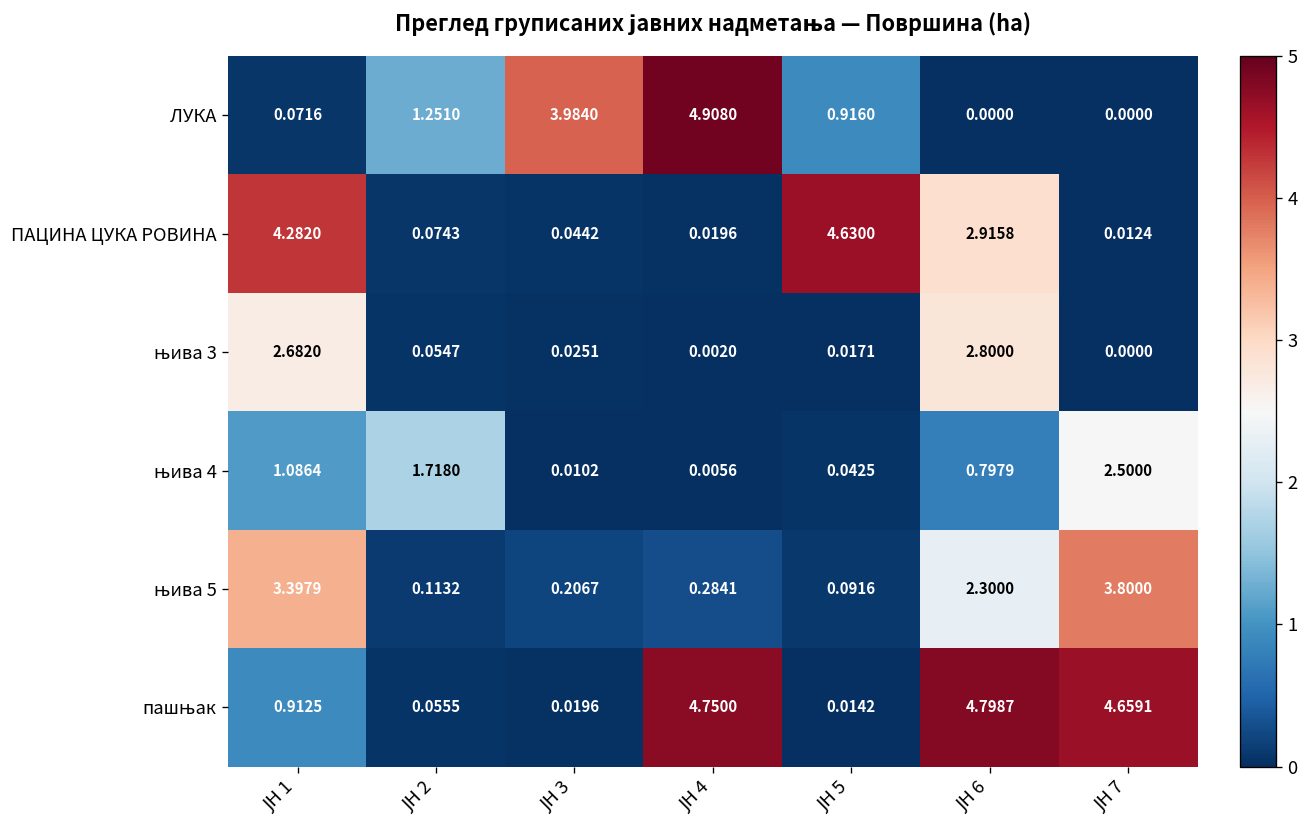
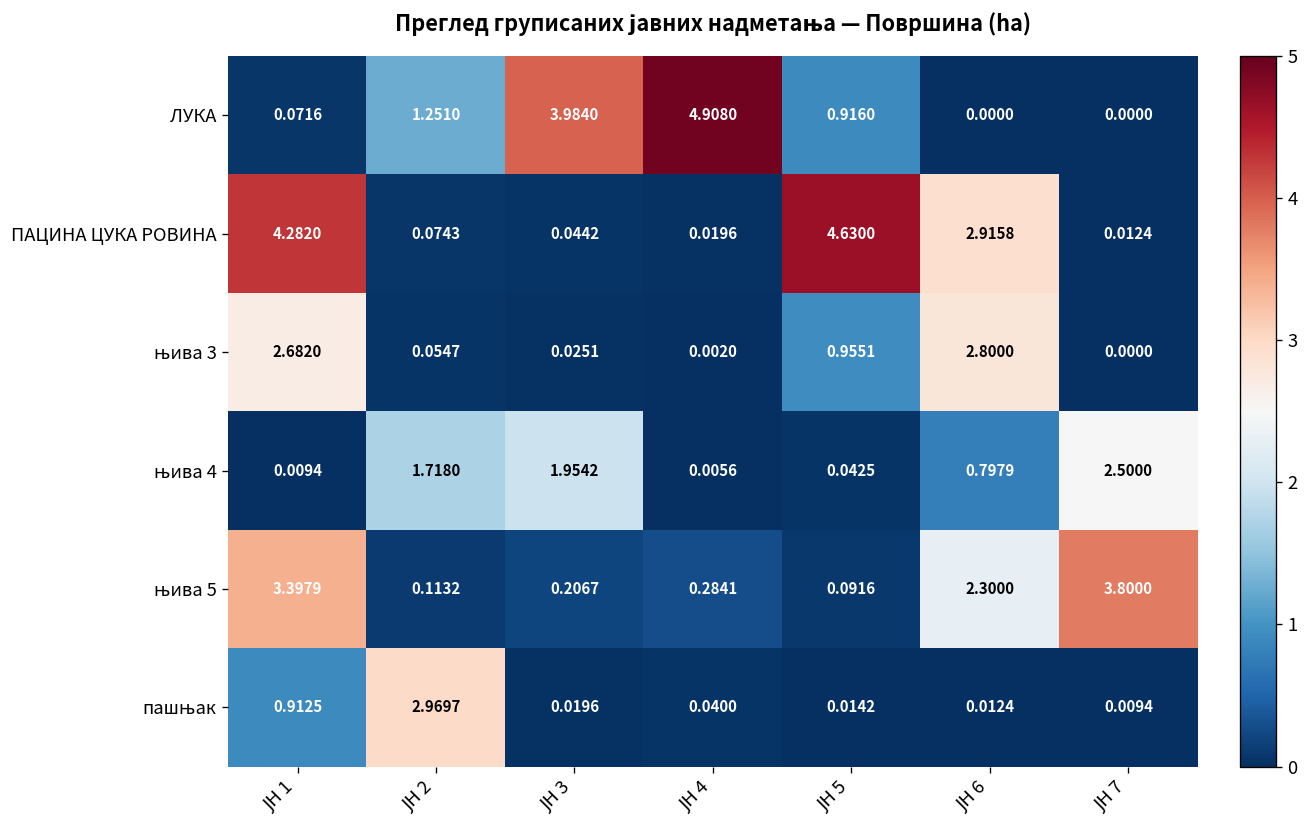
њива 3, ЈН 5: 0.0171 -> 0.9551
њива 4, ЈН 1: 1.0864 -> 0.0094
њива 4, ЈН 3: 0.0102 -> 1.9542
пашњак, ЈН 2: 0.0555 -> 2.9697
пашњак, ЈН 4: 4.7500 -> 0.0400
пашњак, ЈН 6: 4.7987 -> 0.0124
пашњак, ЈН 7: 4.6591 -> 0.0094
